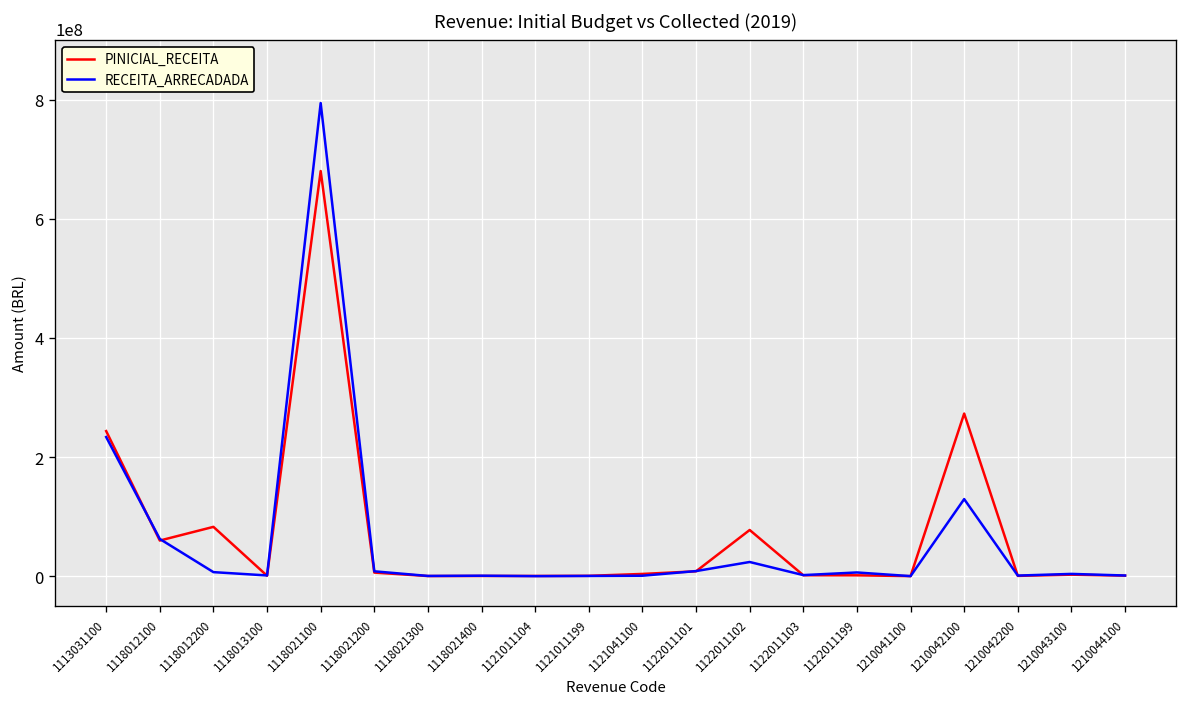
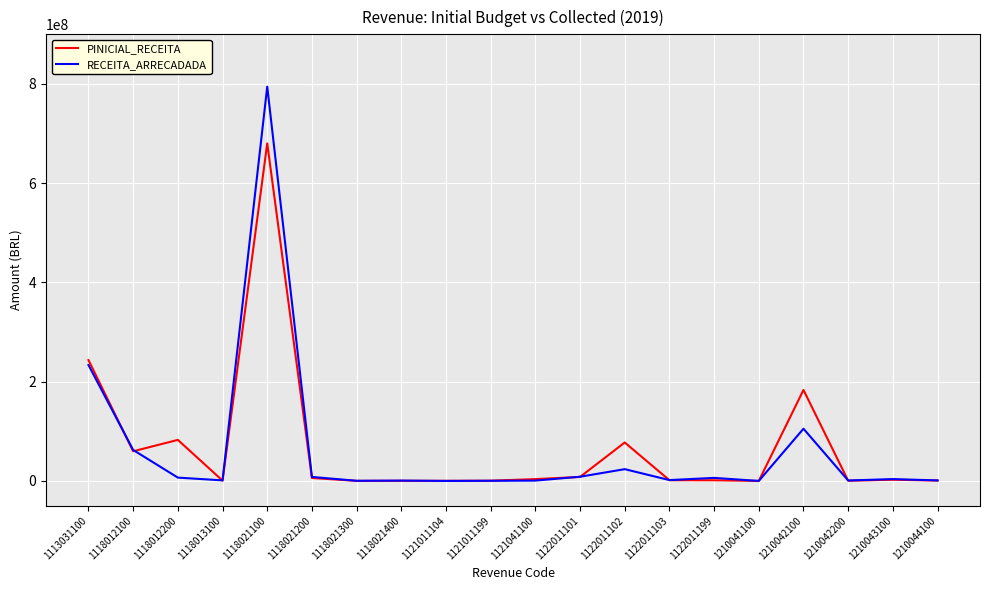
PINICIAL_RECEITA, 1210042100: 270000000 -> 180000000
RECEITA_ARRECADADA, 1210042100: 130000000 -> 110000000
